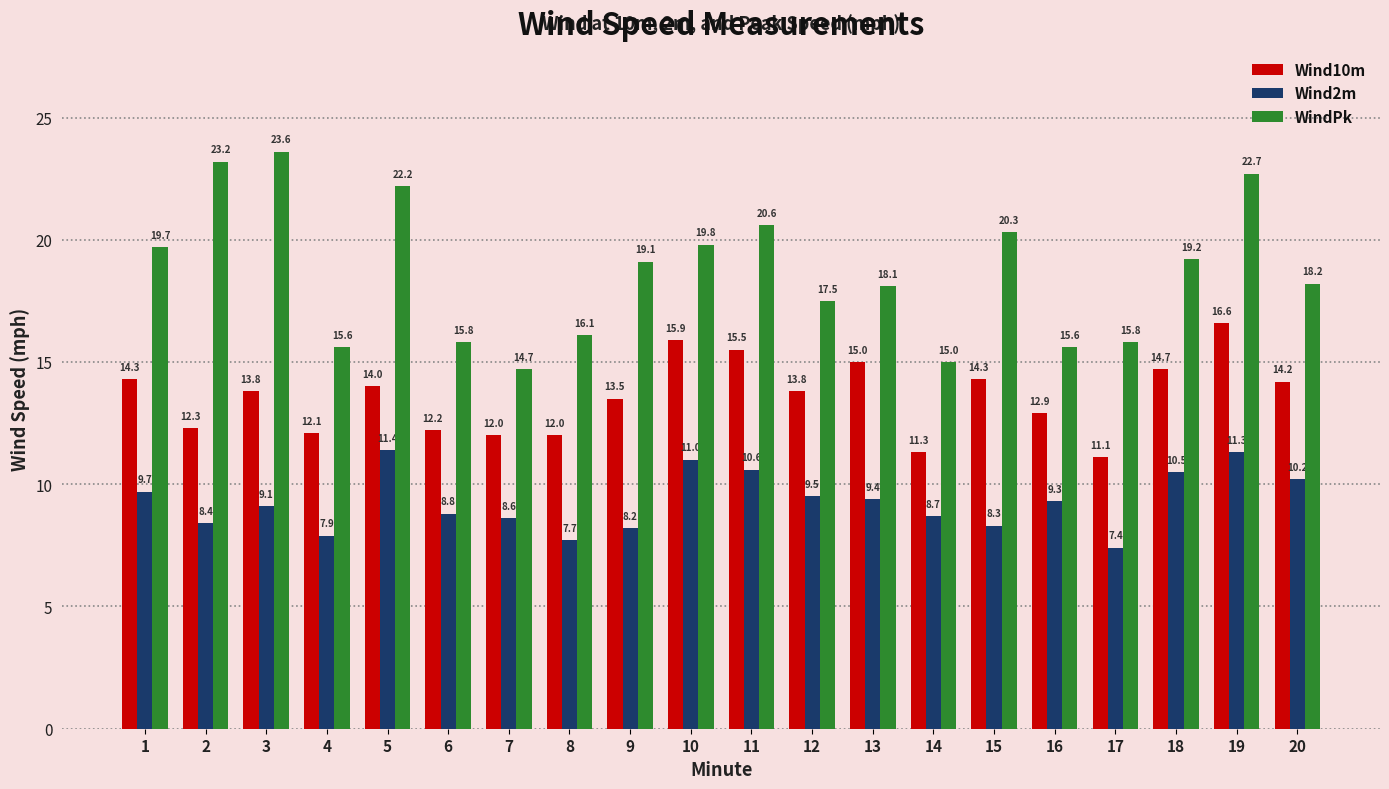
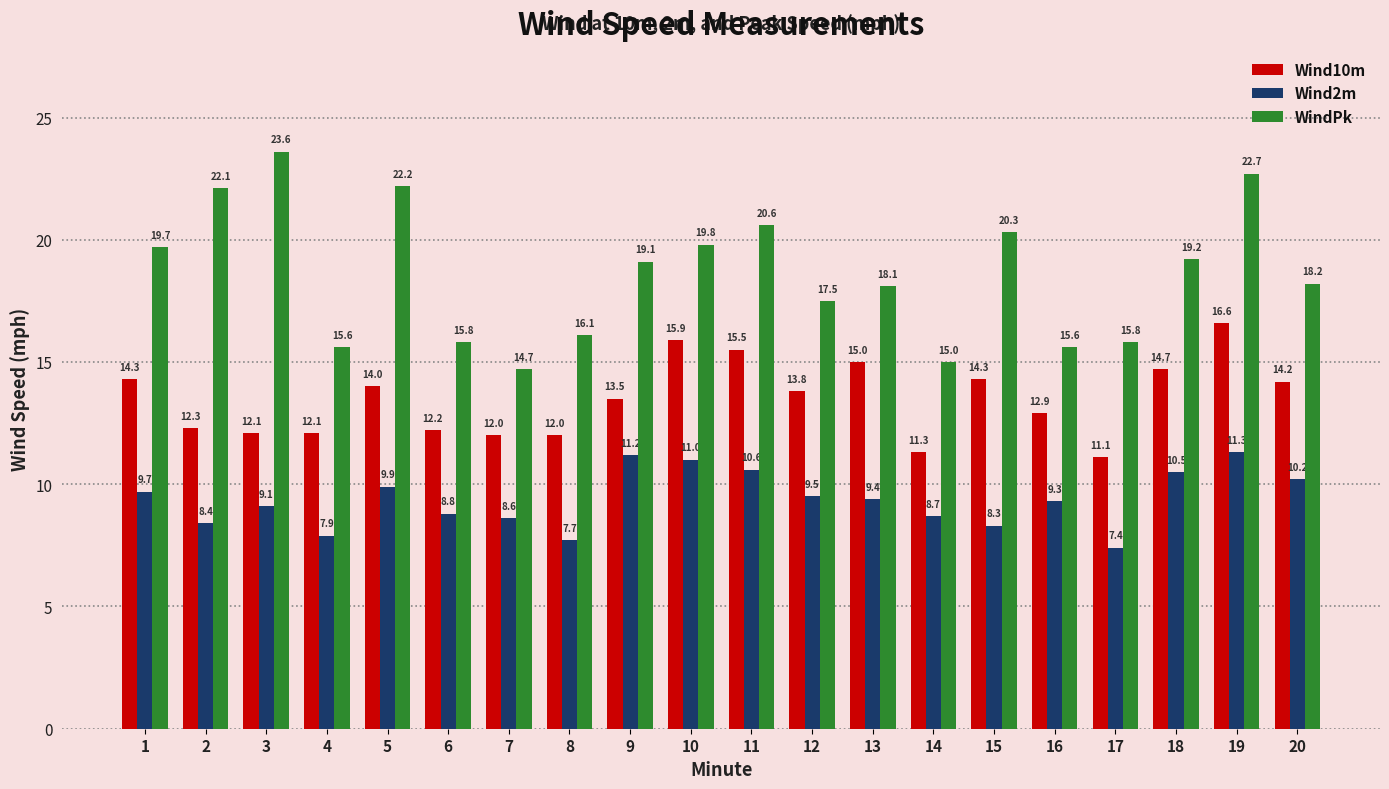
WindPk, 2: 23.2 -> 22.1
Wind10m, 3: 13.8 -> 12.1
Wind2m, 5: 11.4 -> 9.9
Wind2m, 9: 8.2 -> 11.2
